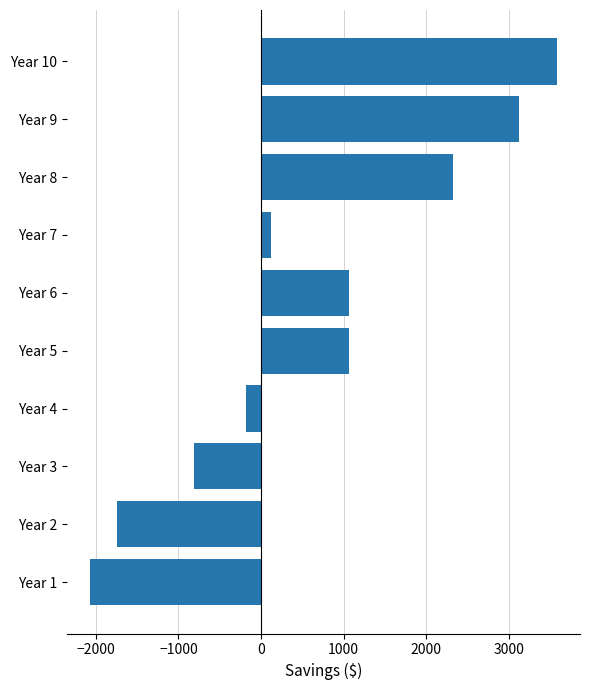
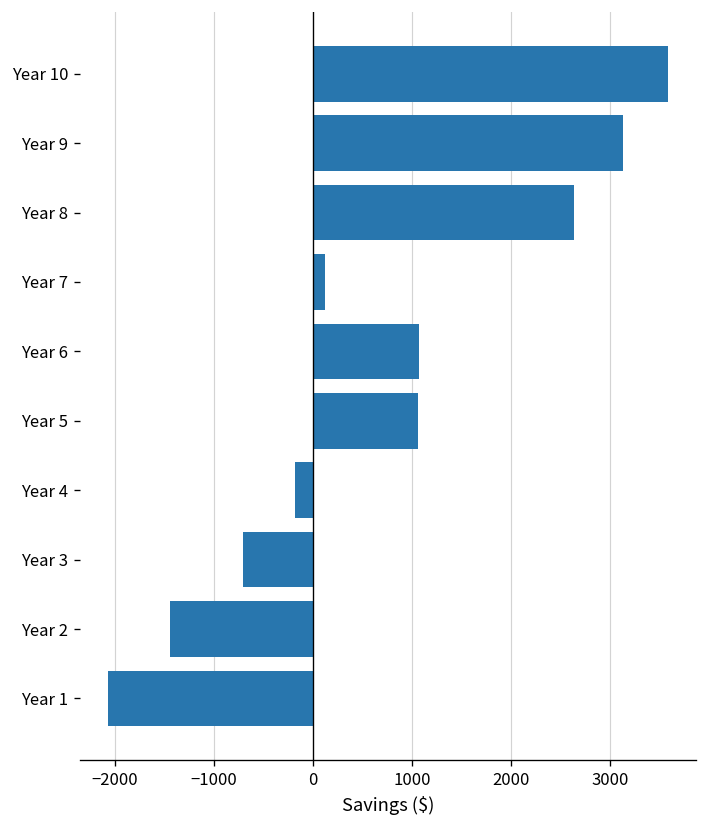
Year 8: 2300 -> 2600
Year 3: -800 -> -700
Year 2: -1700 -> -1400
